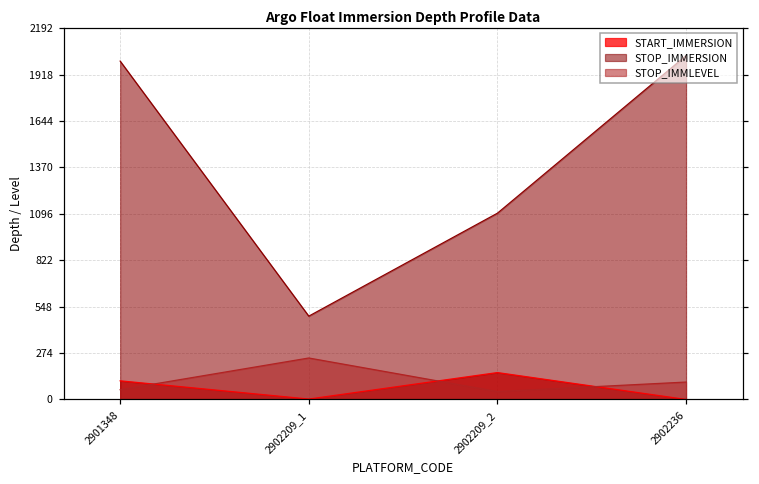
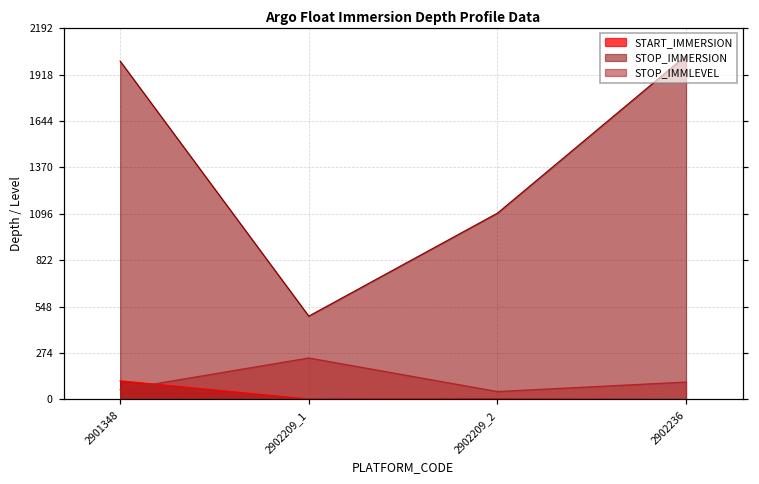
START_IMMERSION, 2902209_2: 160 -> 0
